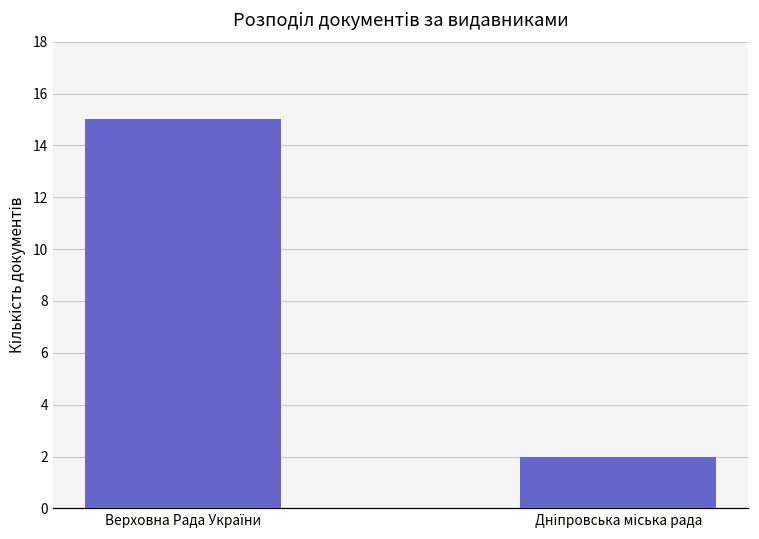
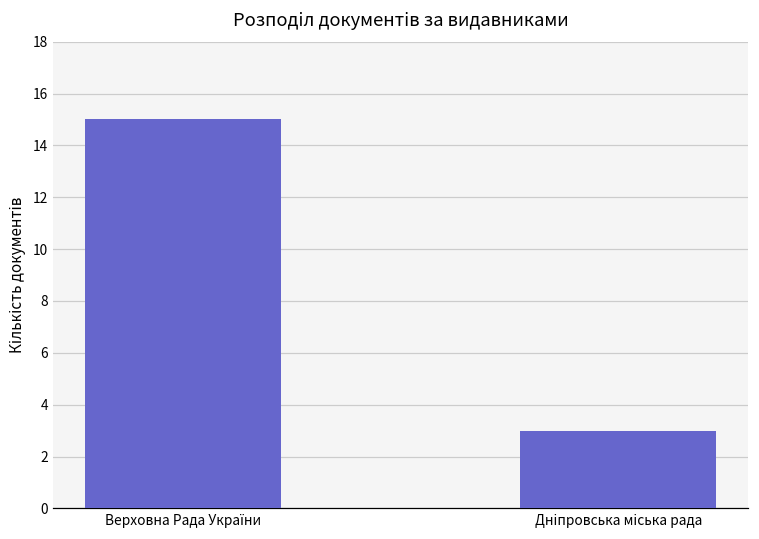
Дніпровська міська рада: 2 -> 3
